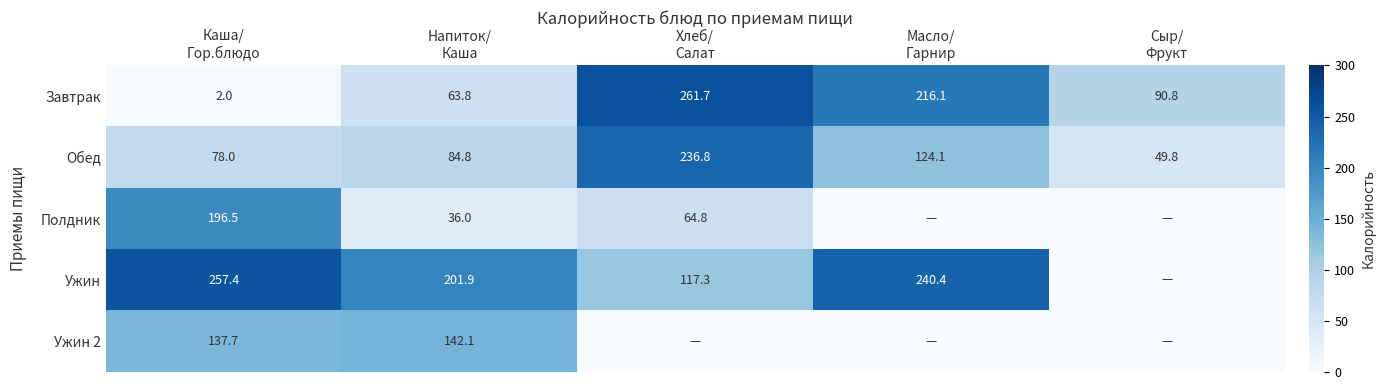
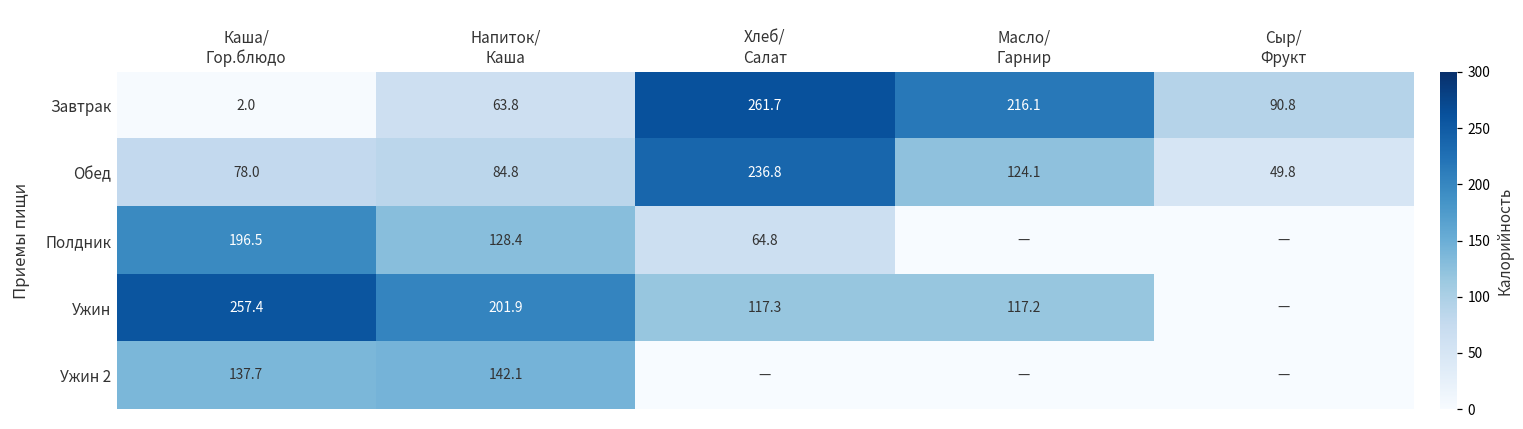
Полдник, Напиток/ Каша: 36.0 -> 128.4
Ужин, Масло/ Гарнир: 240.4 -> 117.2
